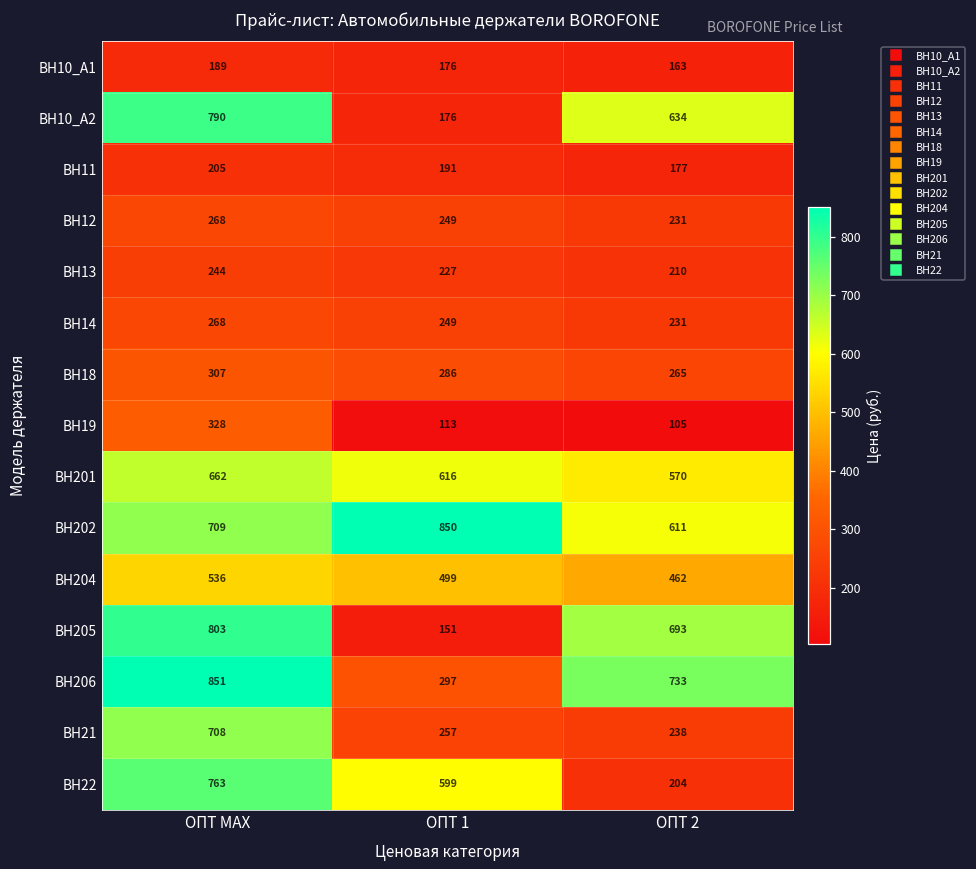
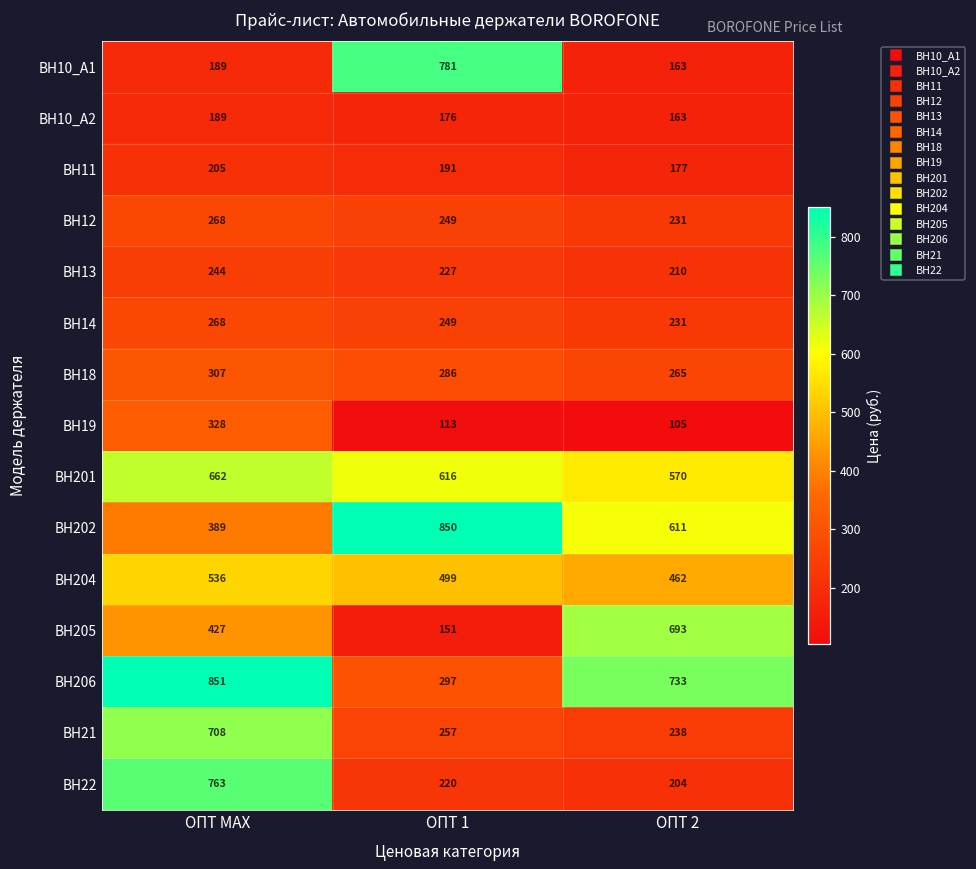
BH10_A1, ОПТ 1: 176 -> 781
BH10_A2, ОПТ МАХ: 790 -> 189
BH10_A2, ОПТ 2: 634 -> 163
BH202, ОПТ МАХ: 709 -> 389
BH205, ОПТ МАХ: 803 -> 427
BH22, ОПТ 1: 599 -> 220
